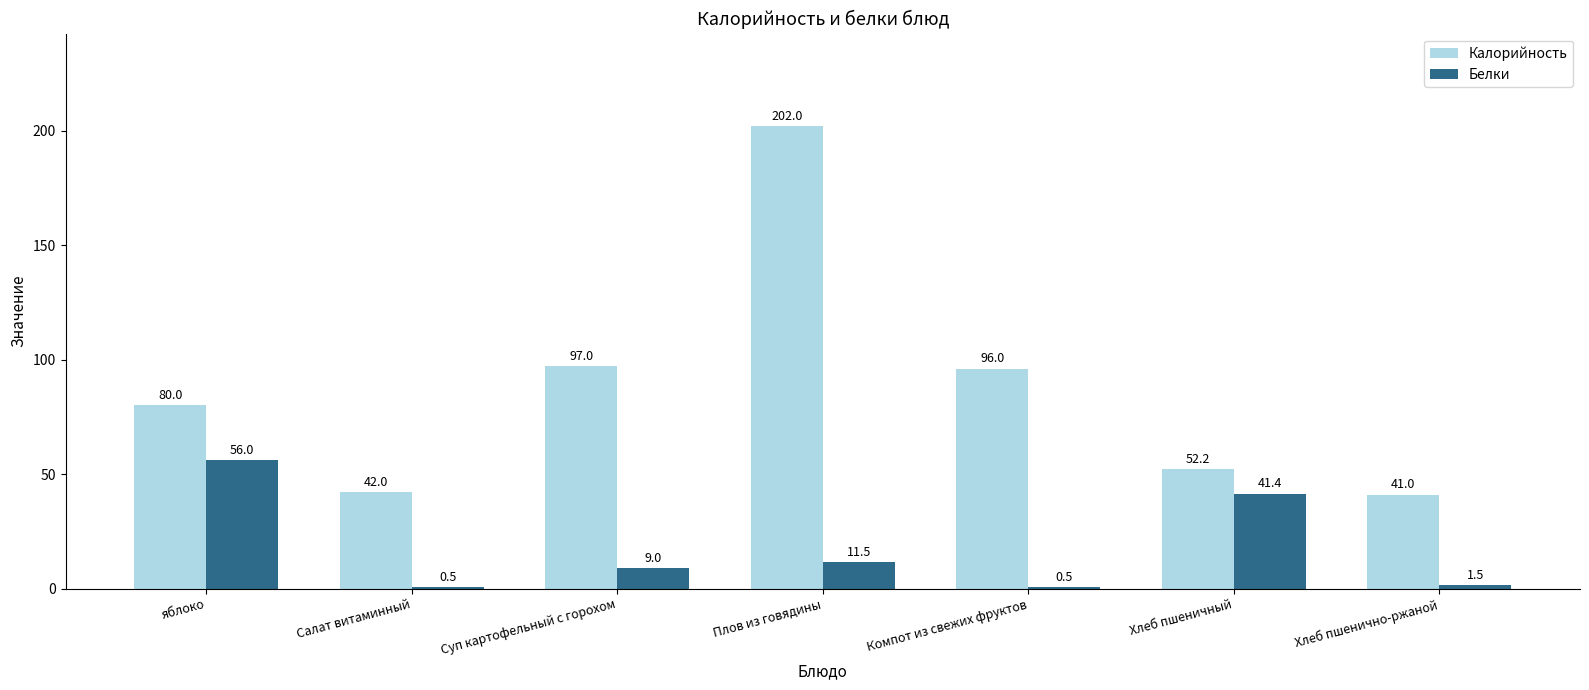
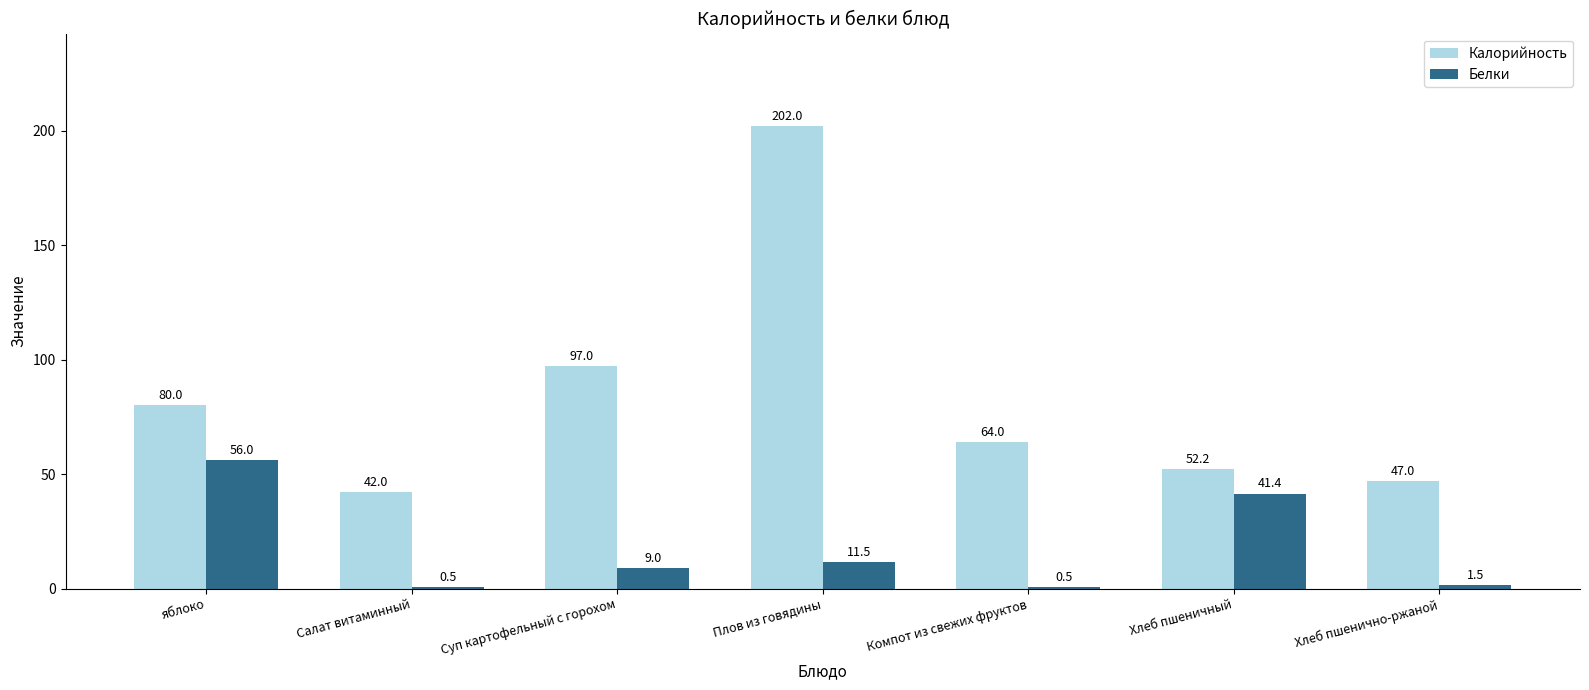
Калорийность, Компот из свежих фруктов: 96.0 -> 64.0
Калорийность, Хлеб пшенично-ржаной: 41.0 -> 47.0
